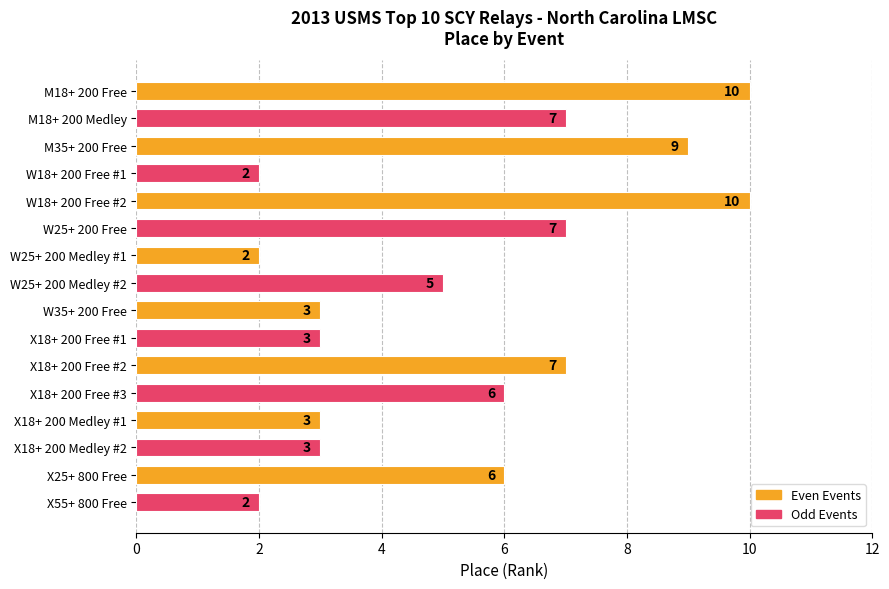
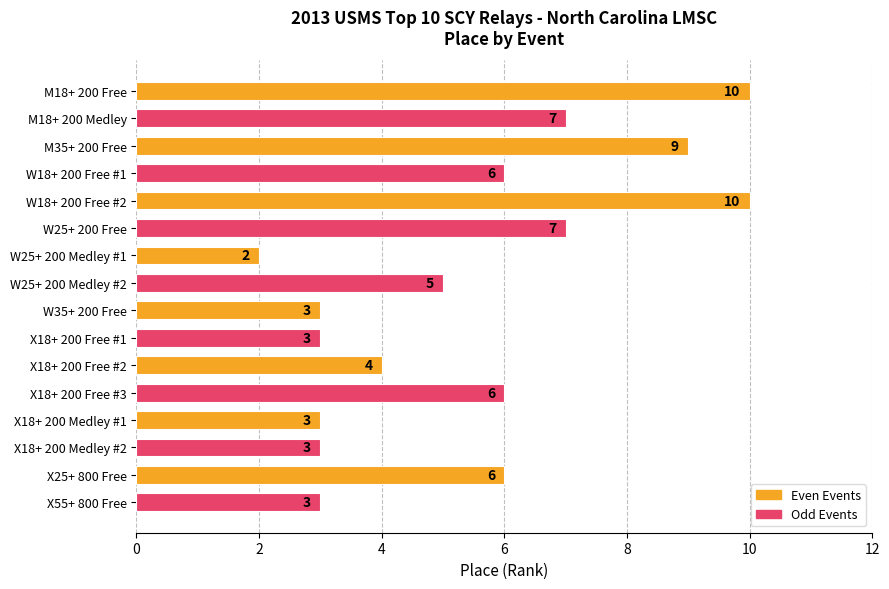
W18+ 200 Free #1: 2 -> 6
X18+ 200 Free #2: 7 -> 4
X55+ 800 Free: 2 -> 3
